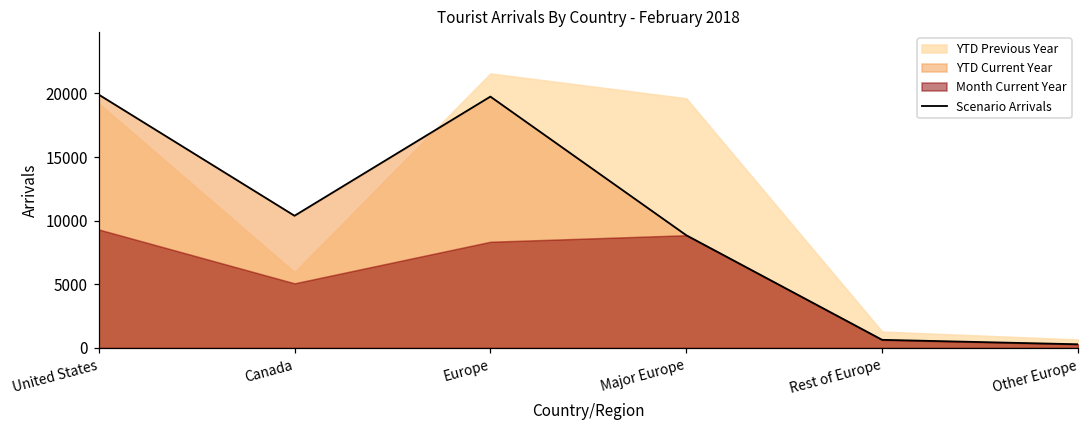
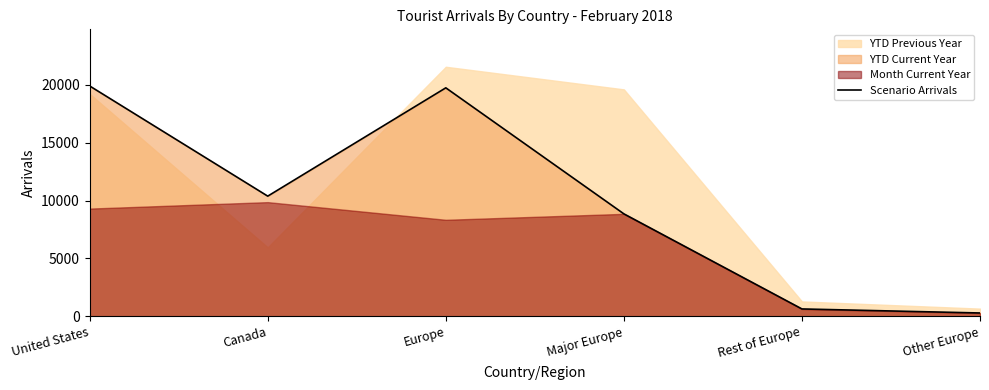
Month Current Year, Canada: 5100 -> 9900
